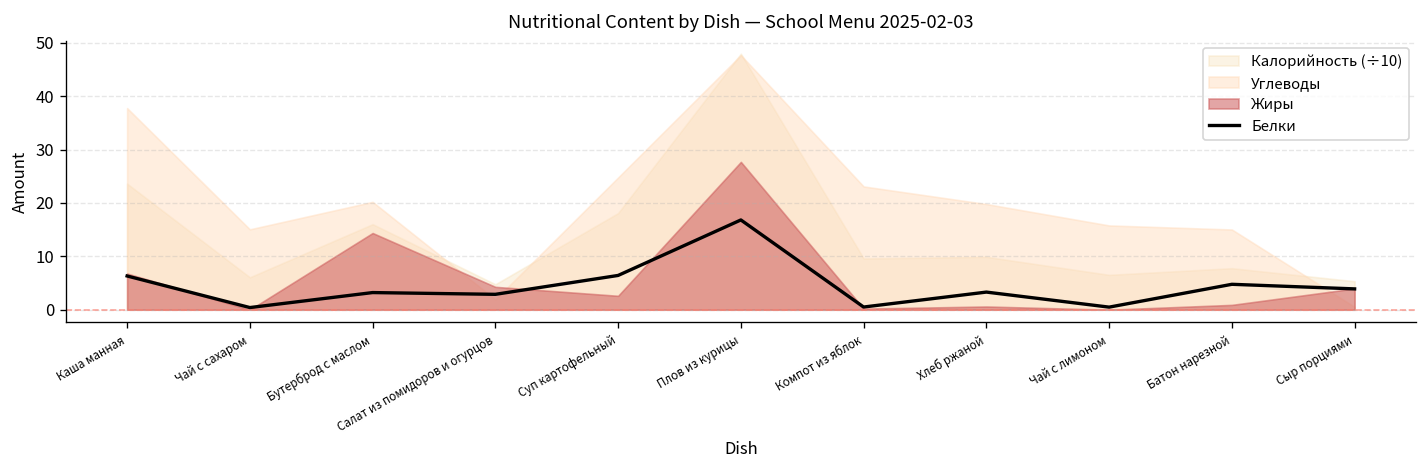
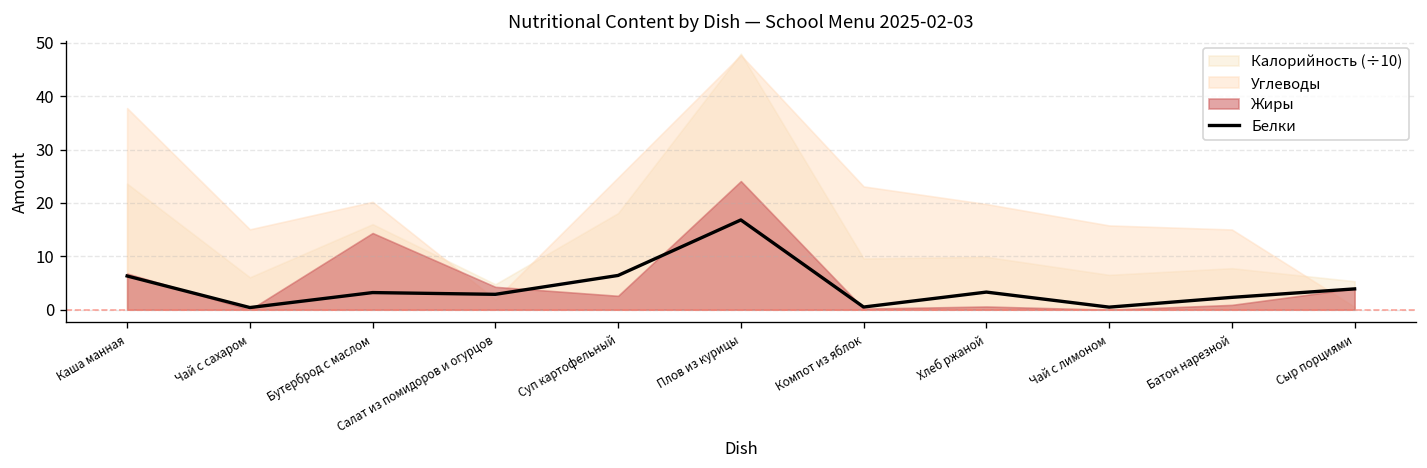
Жиры, Плов из курицы: 28 -> 24
Белки, Батон нарезной: 5 -> 2
